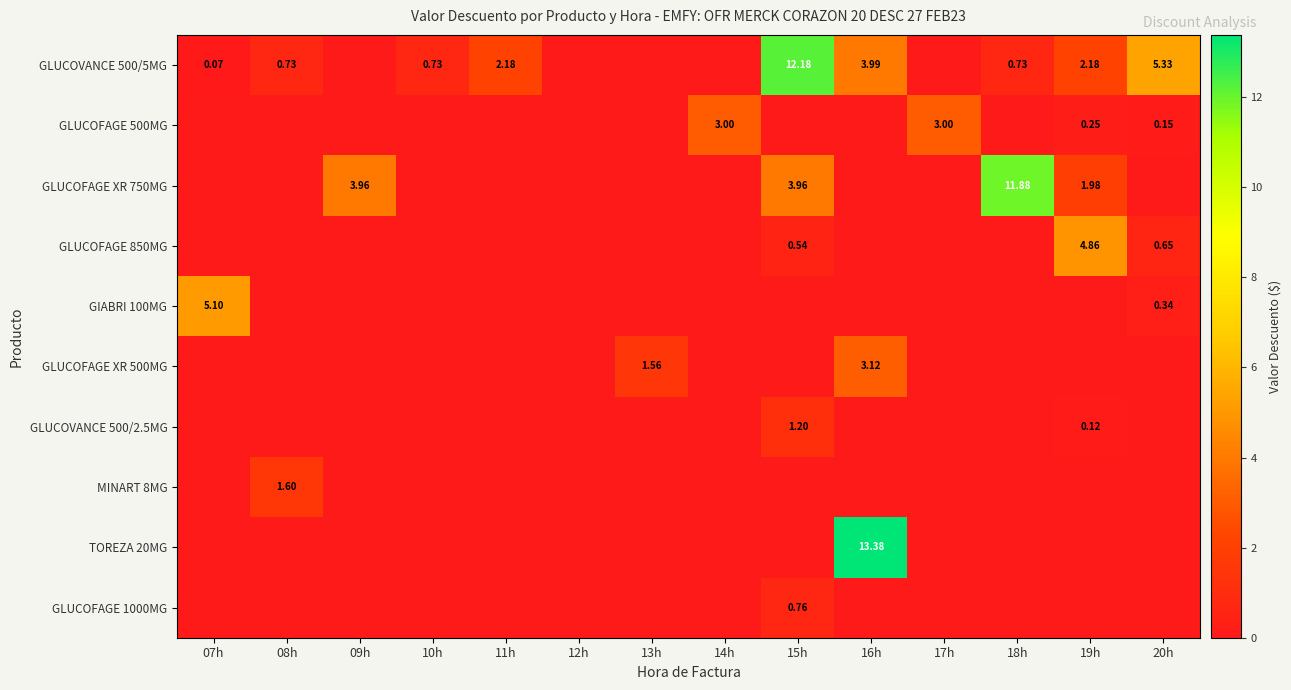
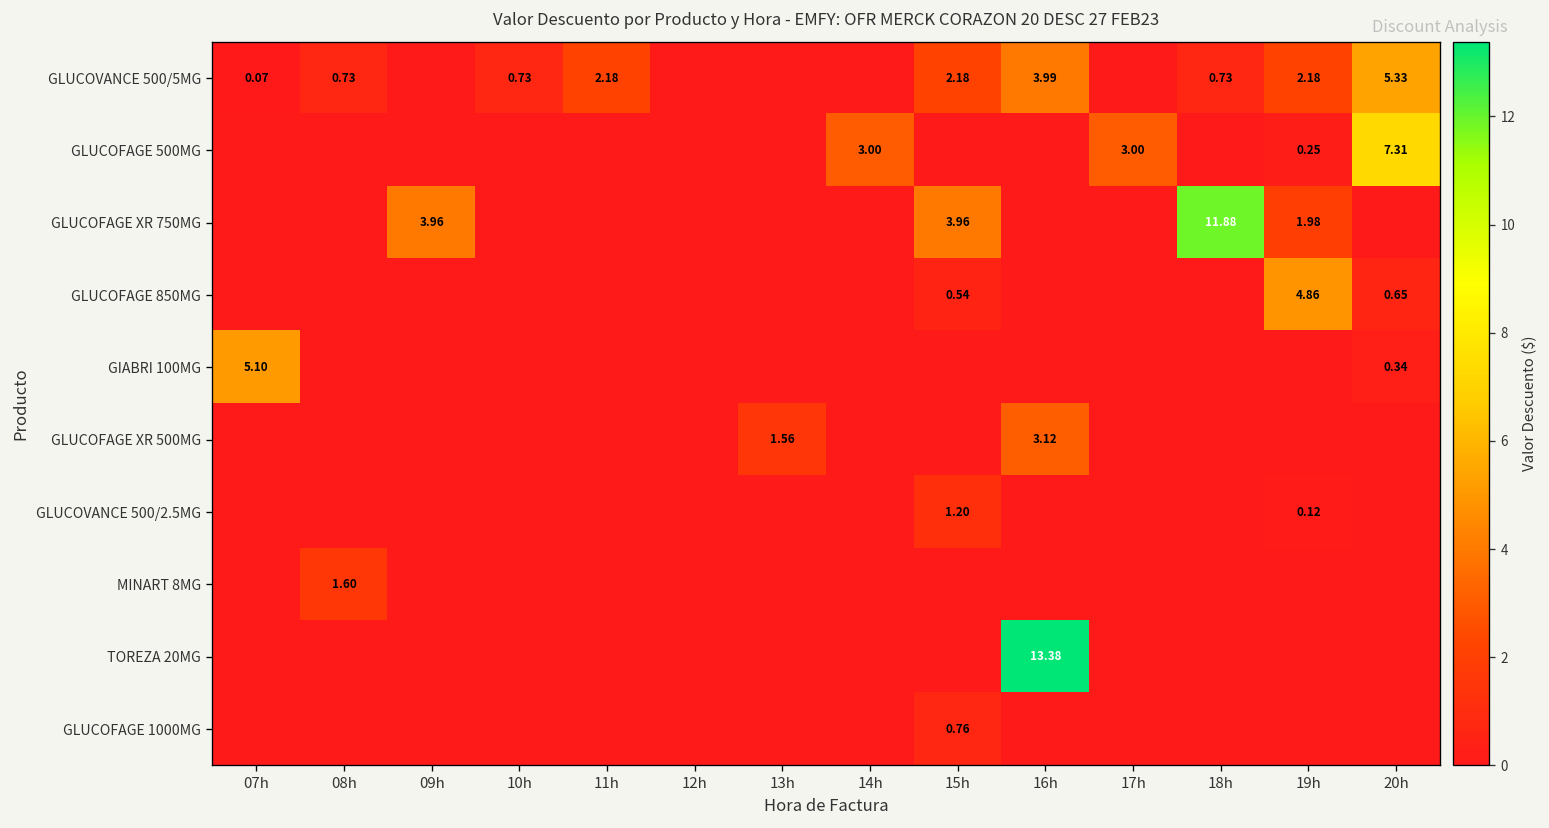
GLUCOVANCE 500/5MG, 15h: 12.18 -> 2.18
GLUCOFAGE 500MG, 20h: 0.15 -> 7.31
